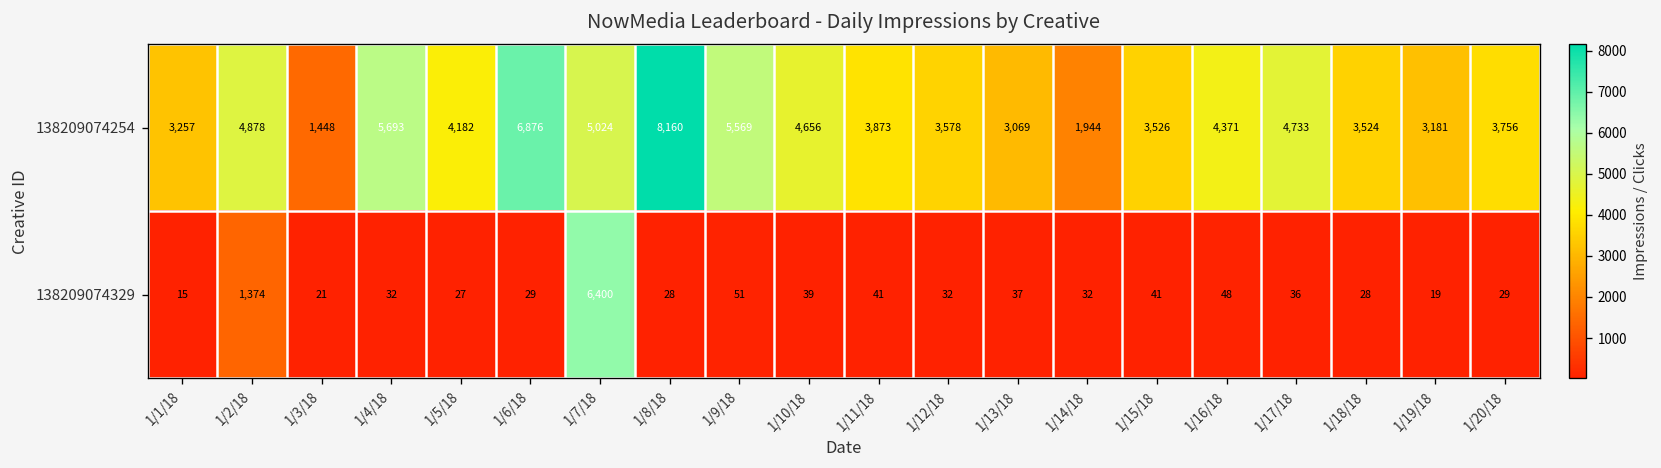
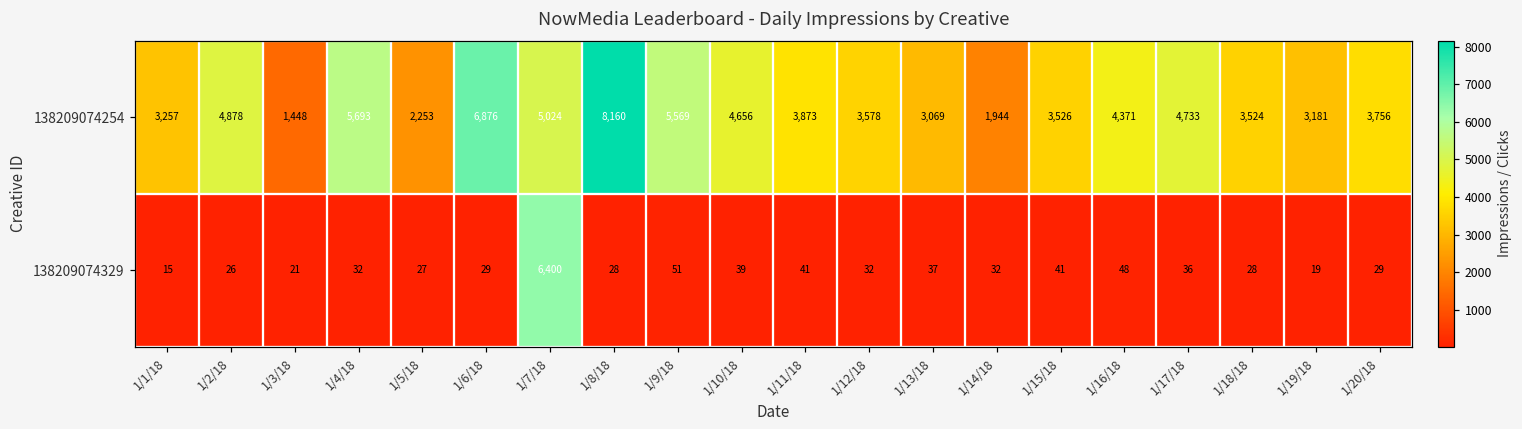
138209074254, 1/5/18: 4,182 -> 2,253
138209074329, 1/2/18: 1,374 -> 26
